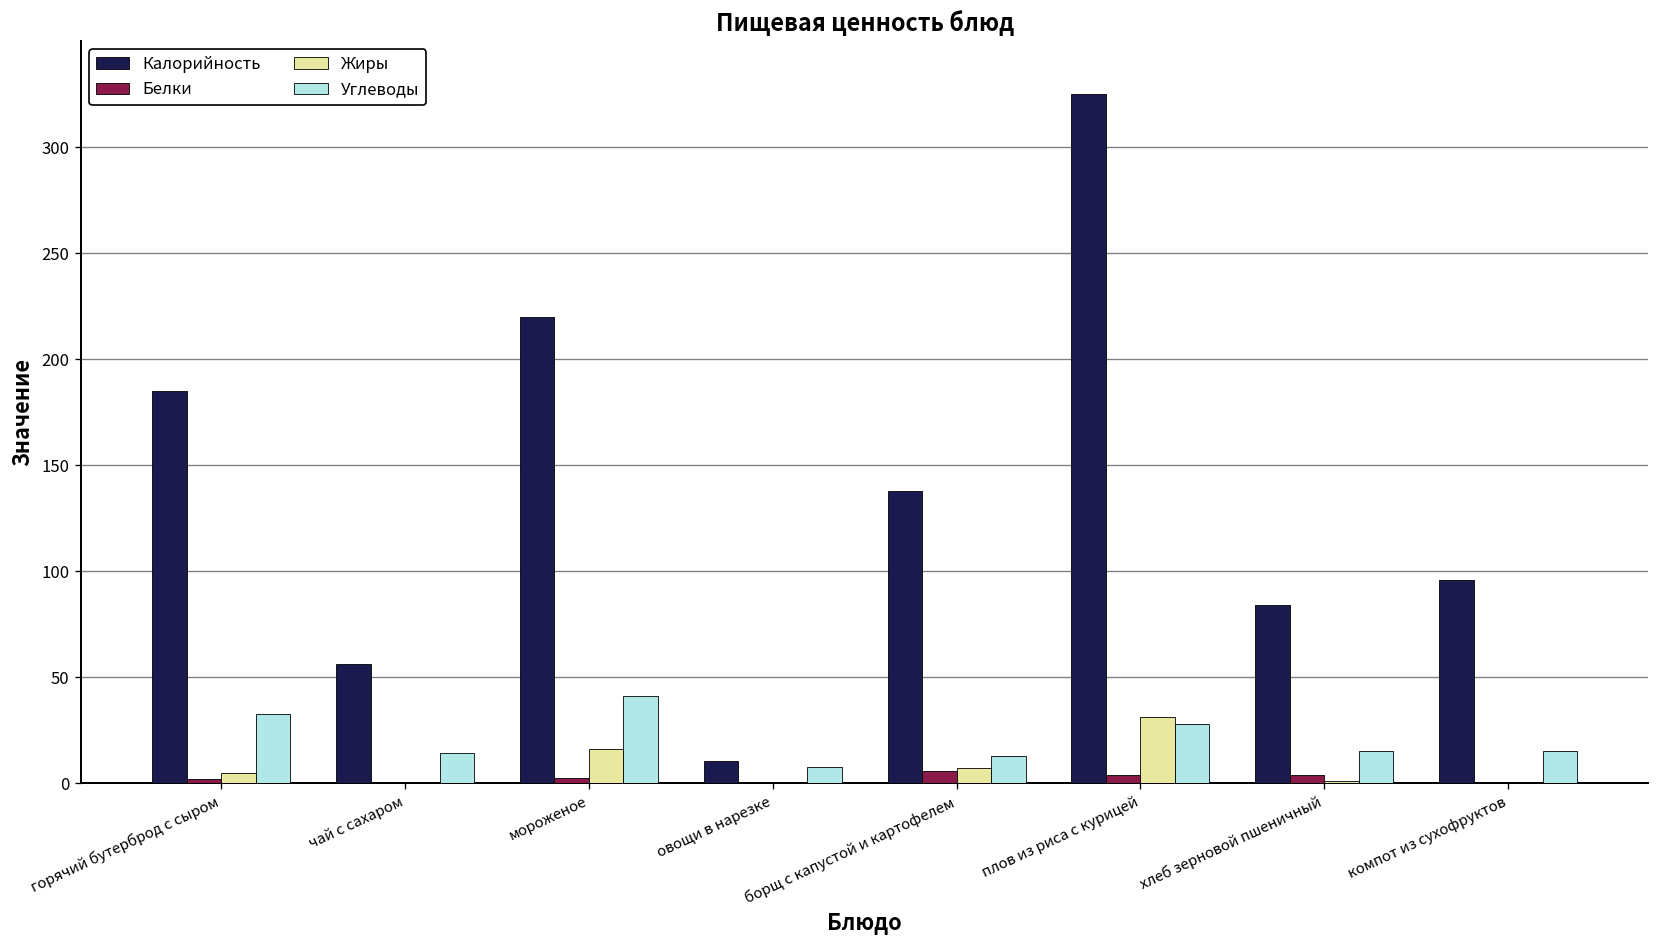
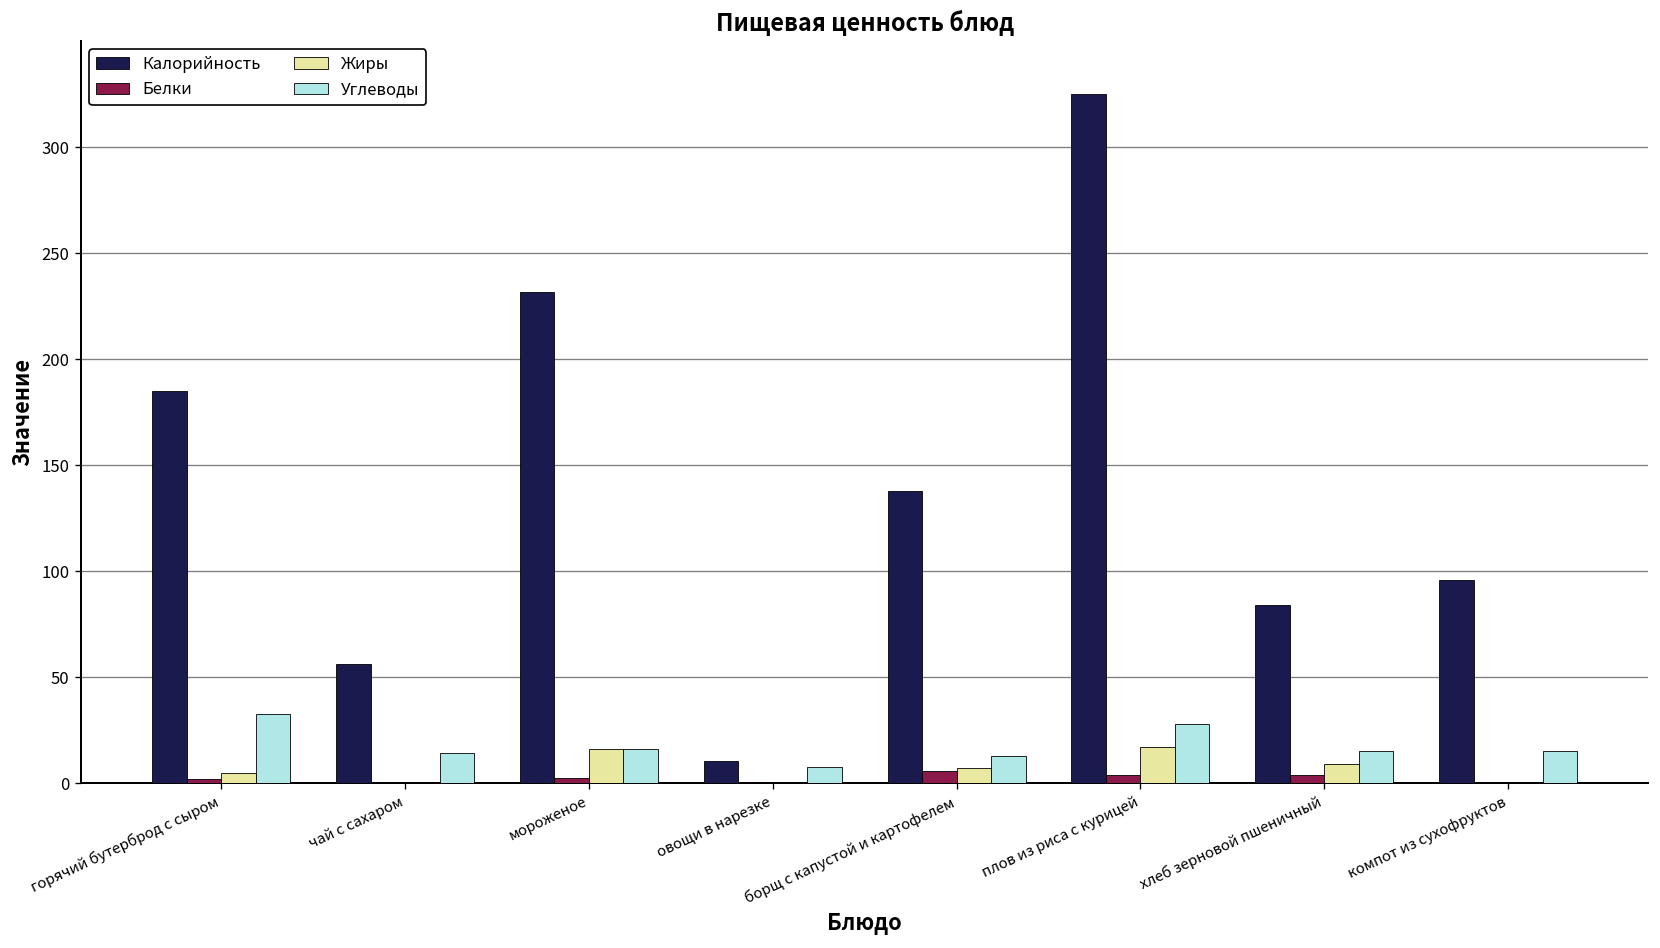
Калорийность, мороженое: 220 -> 232
Углеводы, мороженое: 41 -> 16
Жиры, плов из риса с курицей: 31 -> 17
Жиры, хлеб зерновой пшеничный: 1 -> 9
